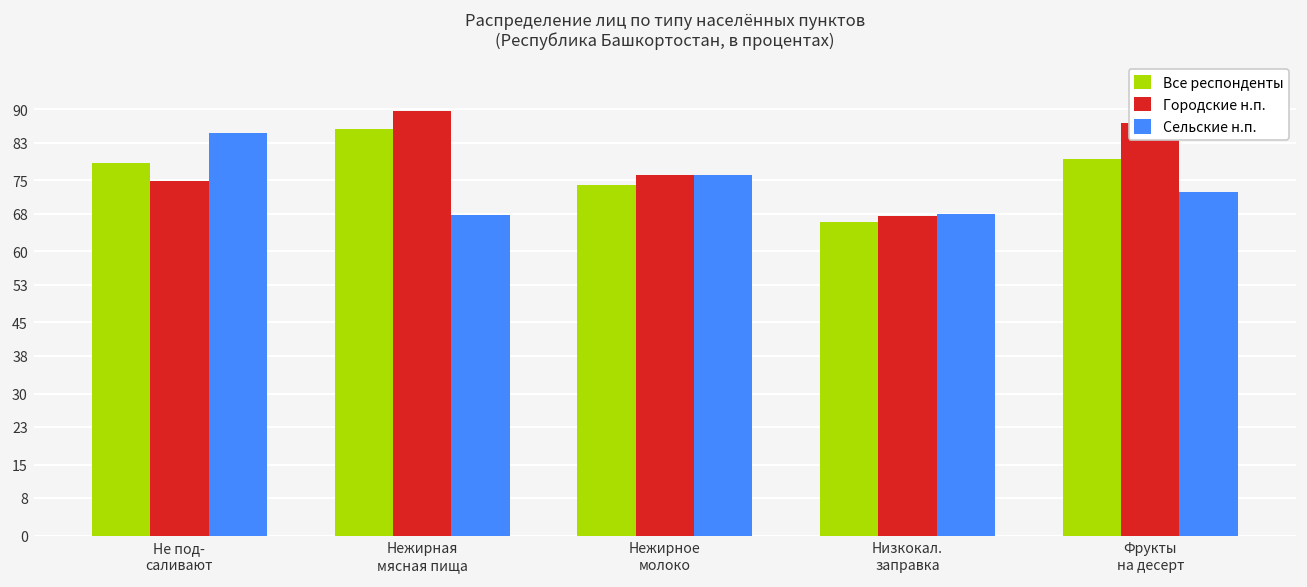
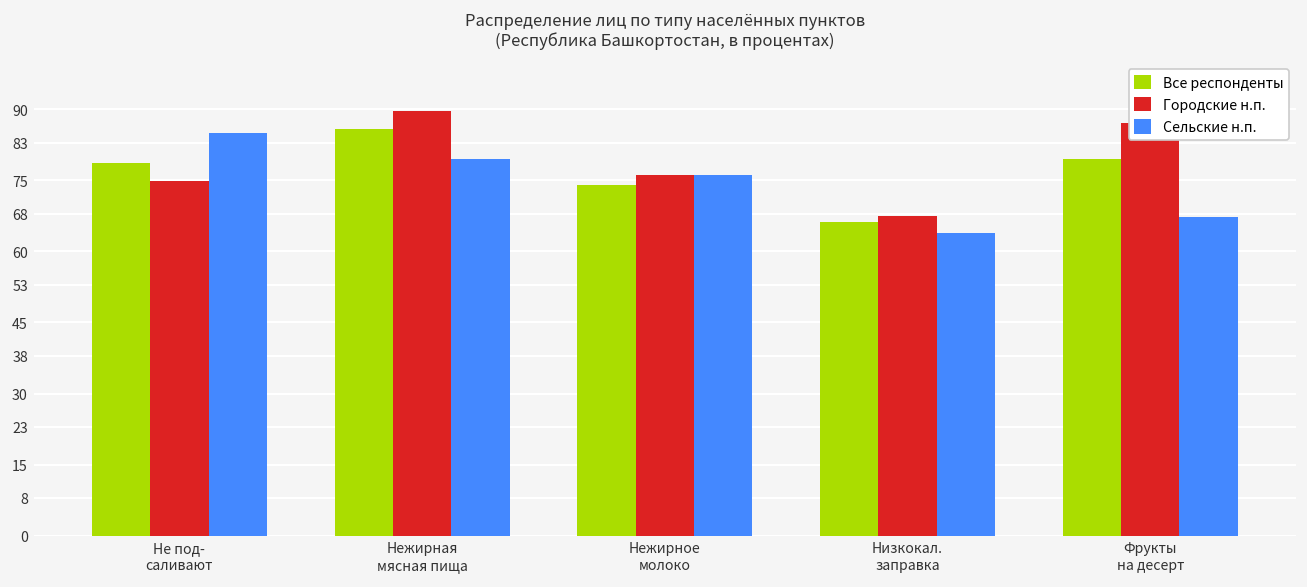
Сельские н.п., Нежирная мясная пища: 68 -> 80
Сельские н.п., Низкокал. заправка: 68 -> 64
Сельские н.п., Фрукты на десерт: 73 -> 67
